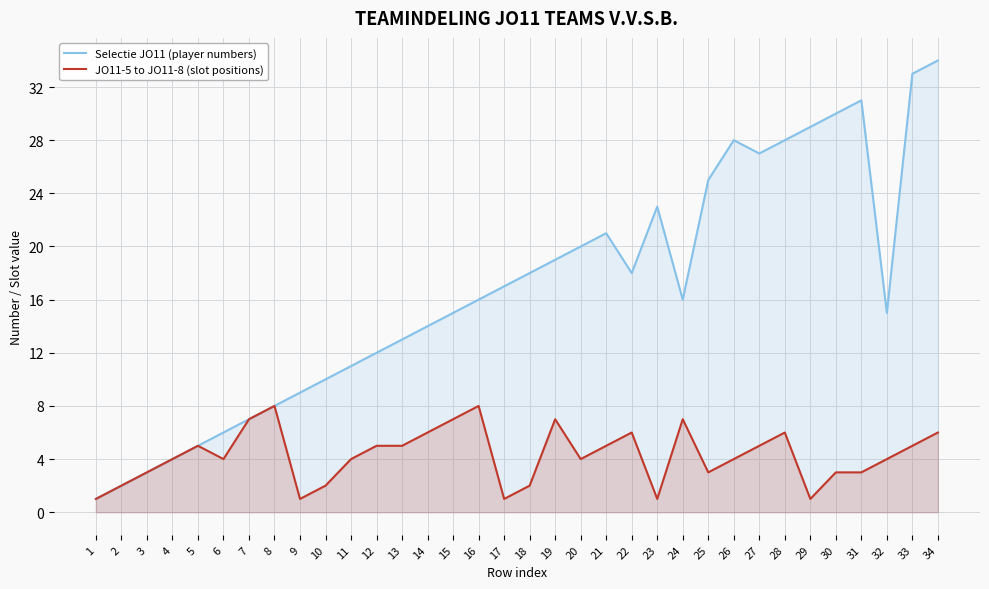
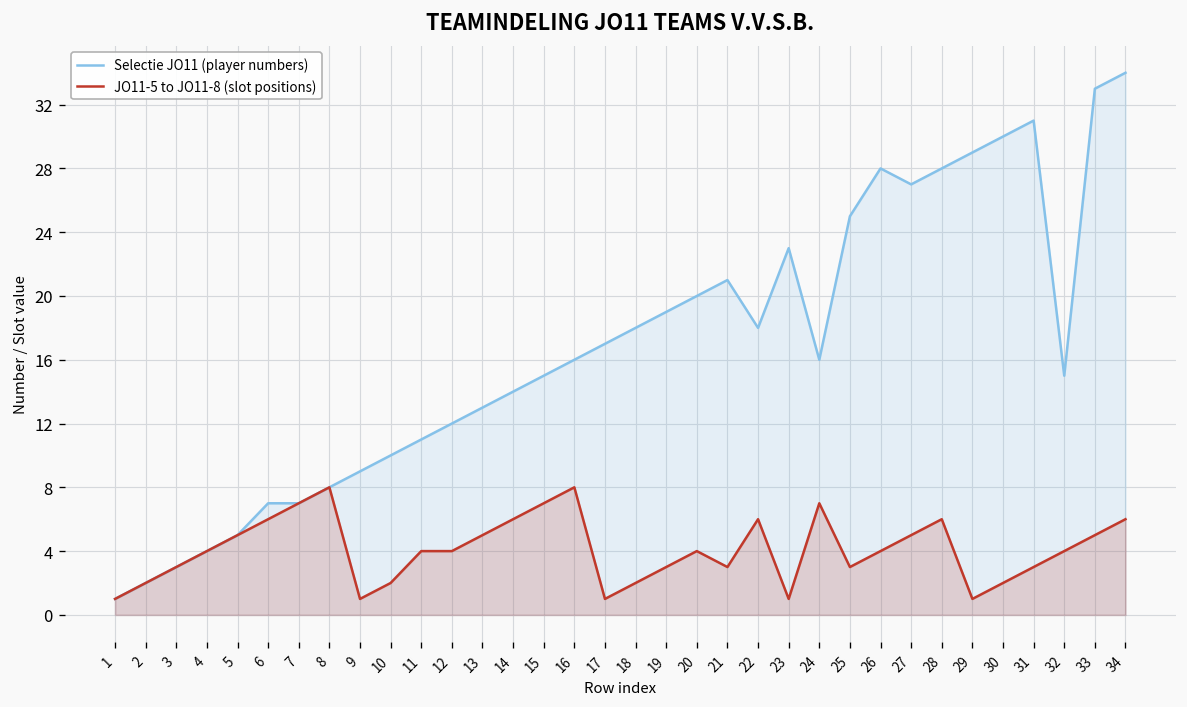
Selectie JO11 (player numbers), 6: 6 -> 7
JO11-5 to JO11-8 (slot positions), 6: 4 -> 6
JO11-5 to JO11-8 (slot positions), 12: 5 -> 4
JO11-5 to JO11-8 (slot positions), 19: 7 -> 3
JO11-5 to JO11-8 (slot positions), 21: 5 -> 3
JO11-5 to JO11-8 (slot positions), 30: 3 -> 2
